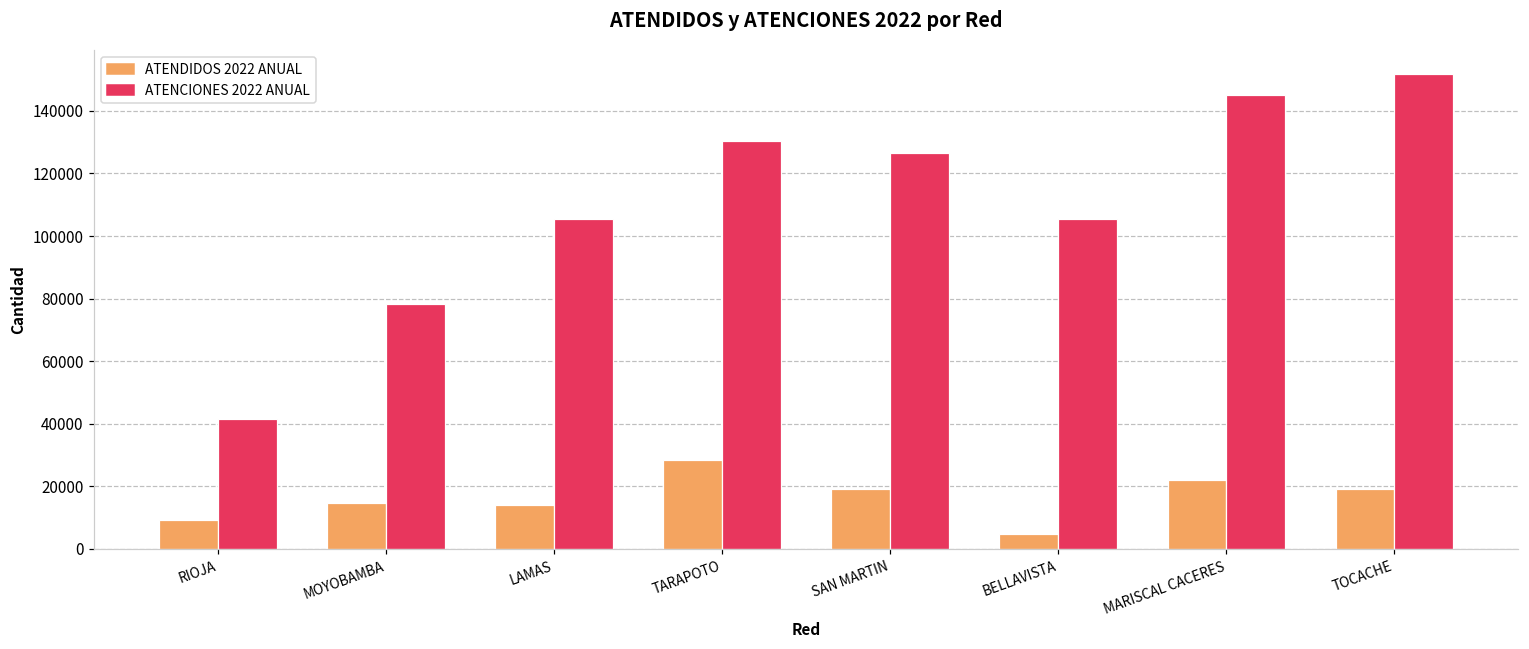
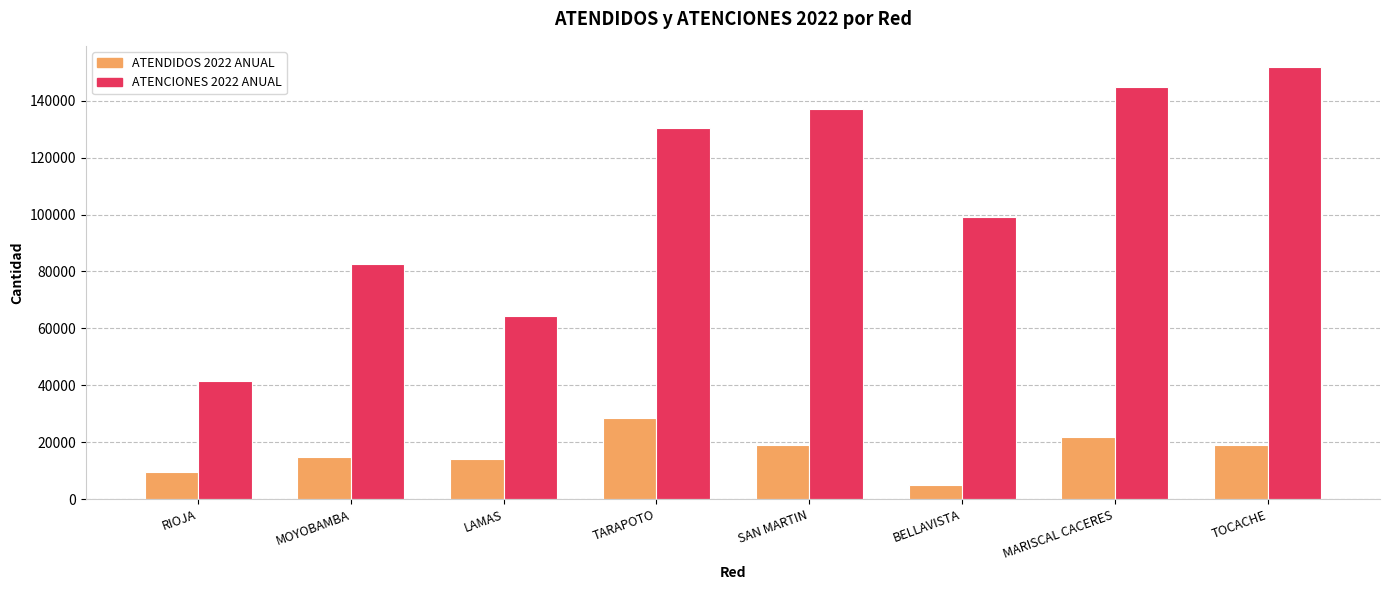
ATENCIONES 2022 ANUAL, MOYOBAMBA: 78000 -> 83000
ATENCIONES 2022 ANUAL, LAMAS: 106000 -> 64000
ATENCIONES 2022 ANUAL, SAN MARTIN: 126000 -> 137000
ATENCIONES 2022 ANUAL, BELLAVISTA: 105000 -> 99000
